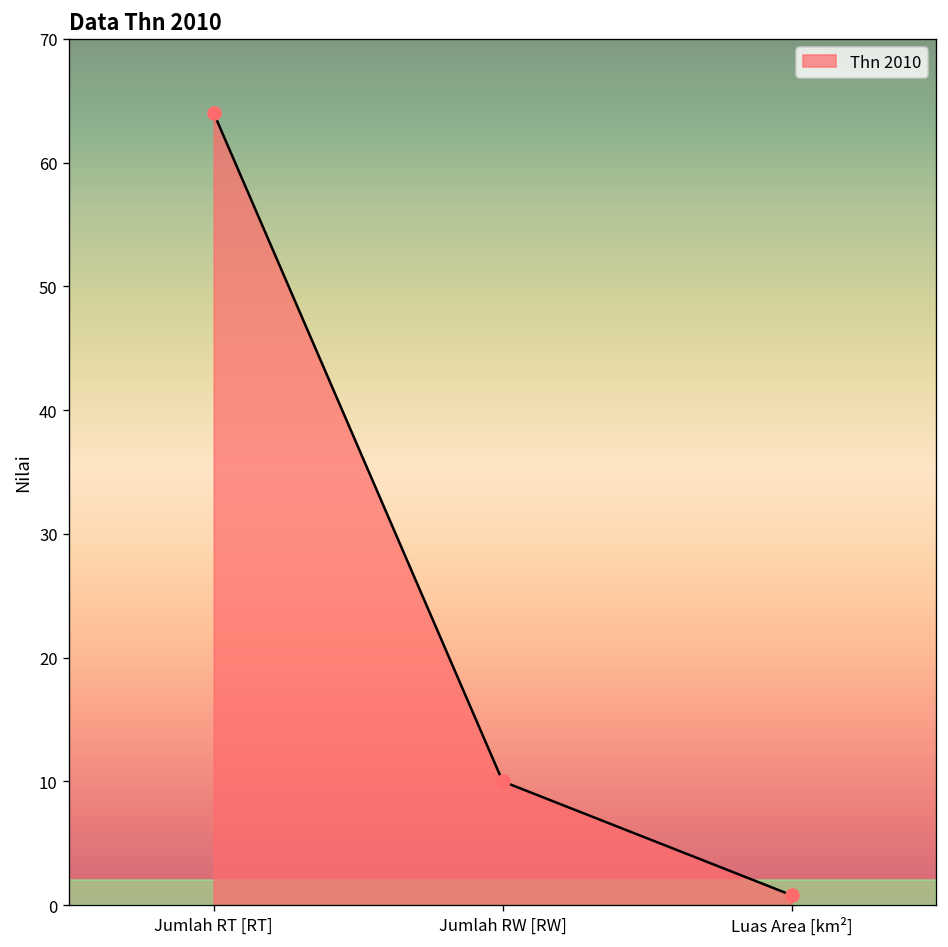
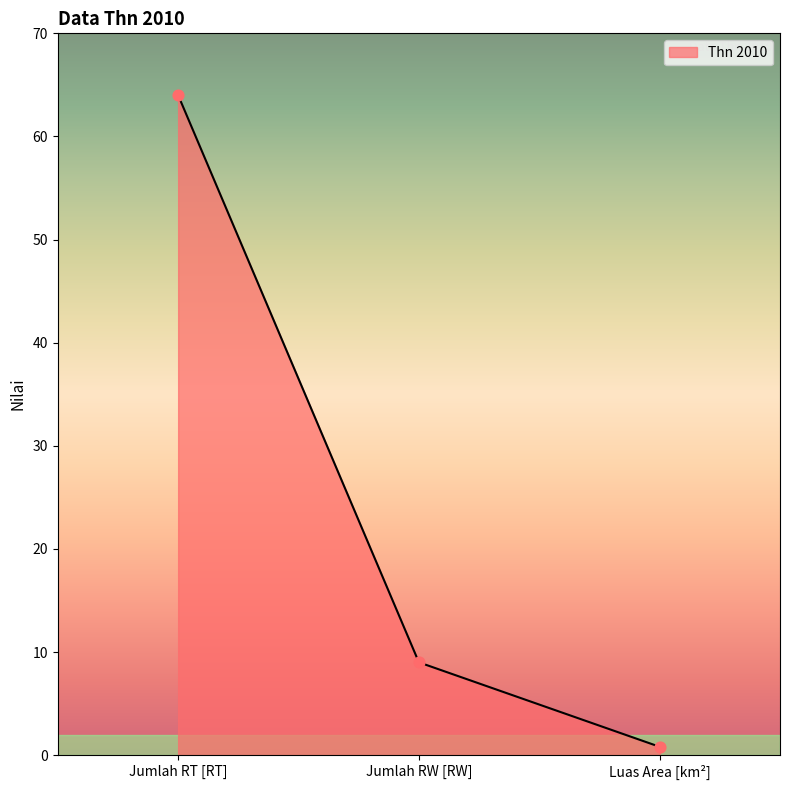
Jumlah RW [RW]: 10 -> 9
